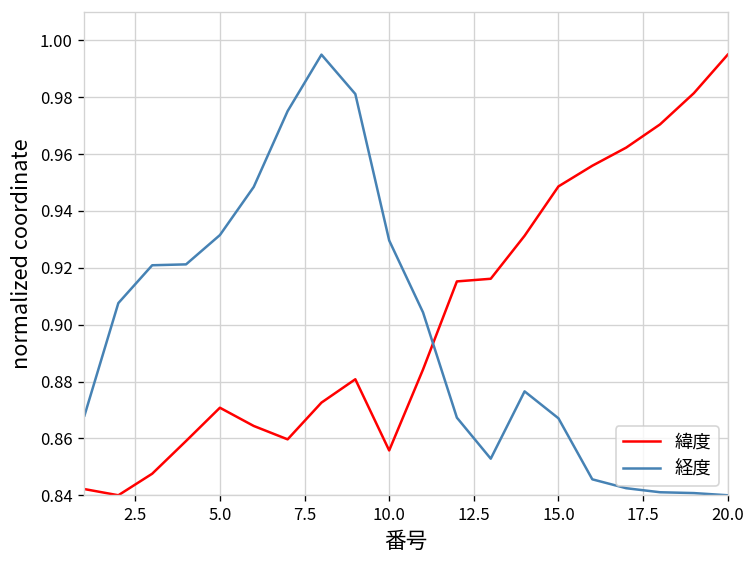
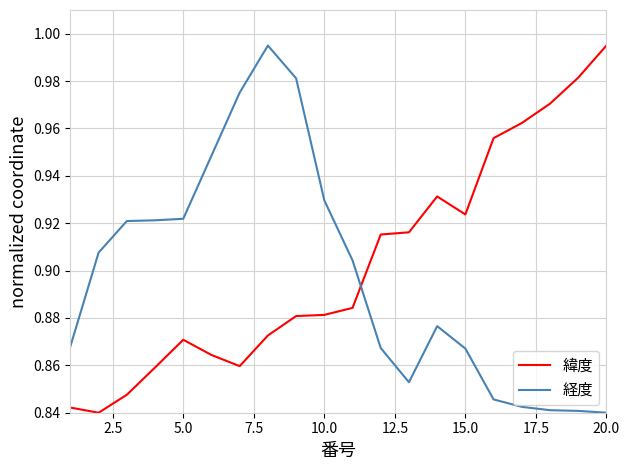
経度, 5.0: 0.932 -> 0.922
緯度, 10.0: 0.856 -> 0.881
緯度, 15.0: 0.949 -> 0.924
